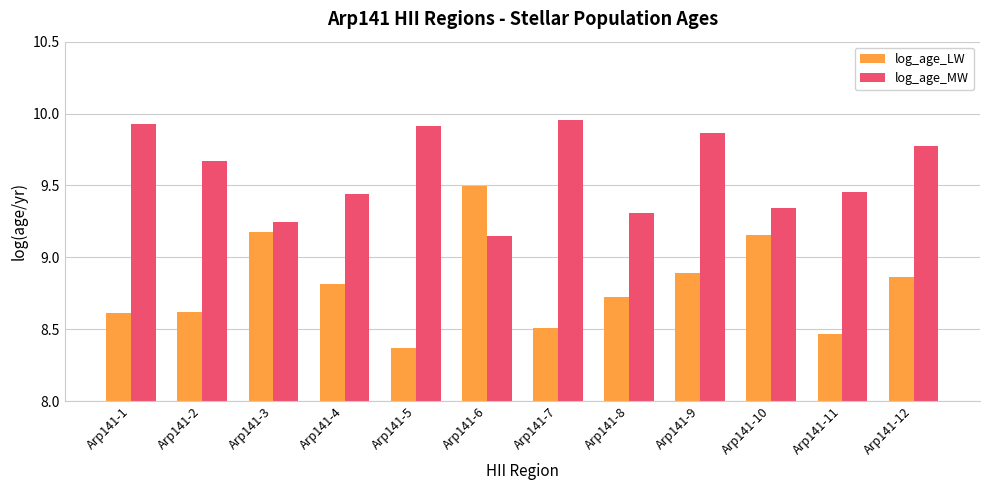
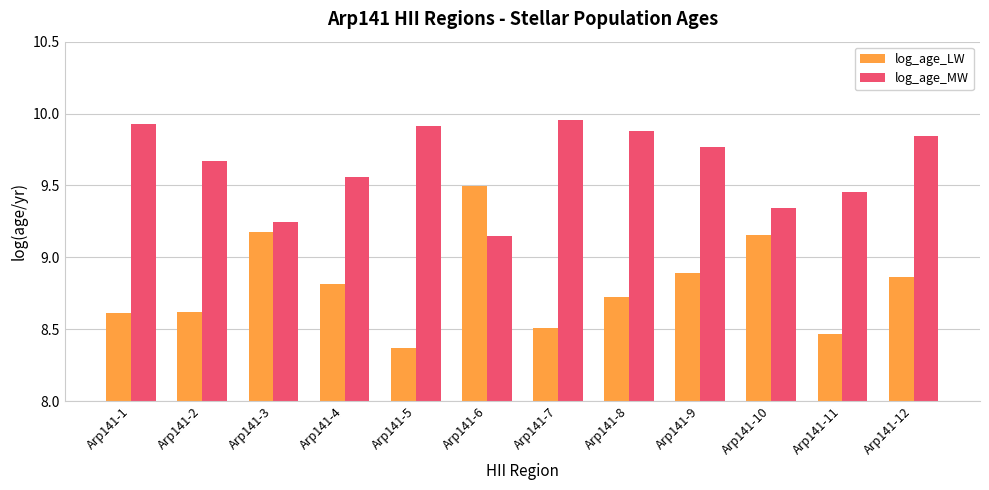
log_age_MW, Arp141-4: 9.44 -> 9.56
log_age_MW, Arp141-8: 9.31 -> 9.88
log_age_MW, Arp141-9: 9.87 -> 9.77
log_age_MW, Arp141-12: 9.78 -> 9.84
